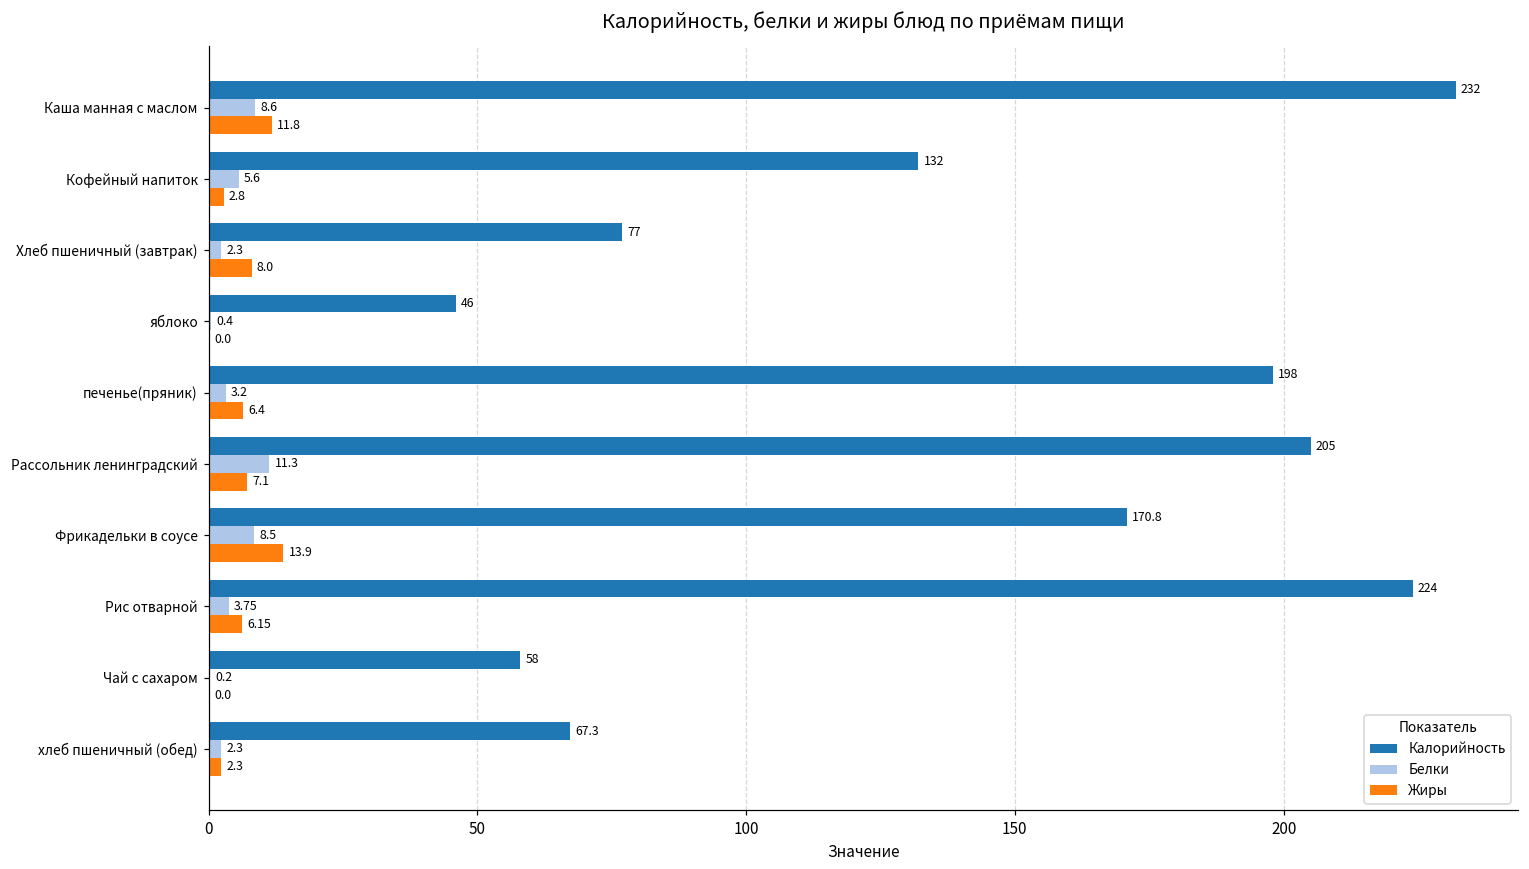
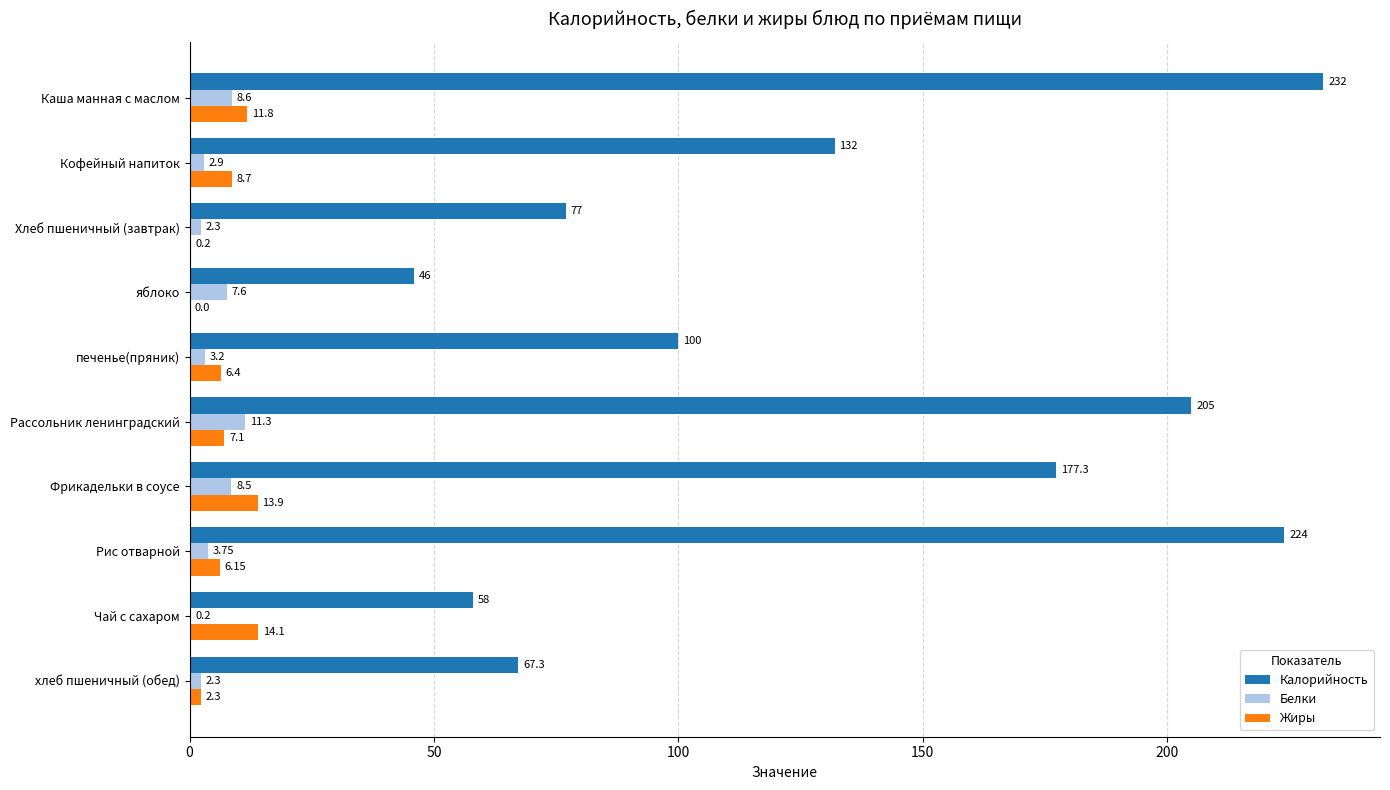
Белки, Кофейный напиток: 5.6 -> 2.9
Жиры, Кофейный напиток: 2.8 -> 8.7
Жиры, Хлеб пшеничный (завтрак): 8.0 -> 0.2
Белки, яблоко: 0.4 -> 7.6
Калорийность, печенье(пряник): 198 -> 100
Калорийность, Фрикадельки в соусе: 170.8 -> 177.3
Жиры, Чай с сахаром: 0.0 -> 14.1
